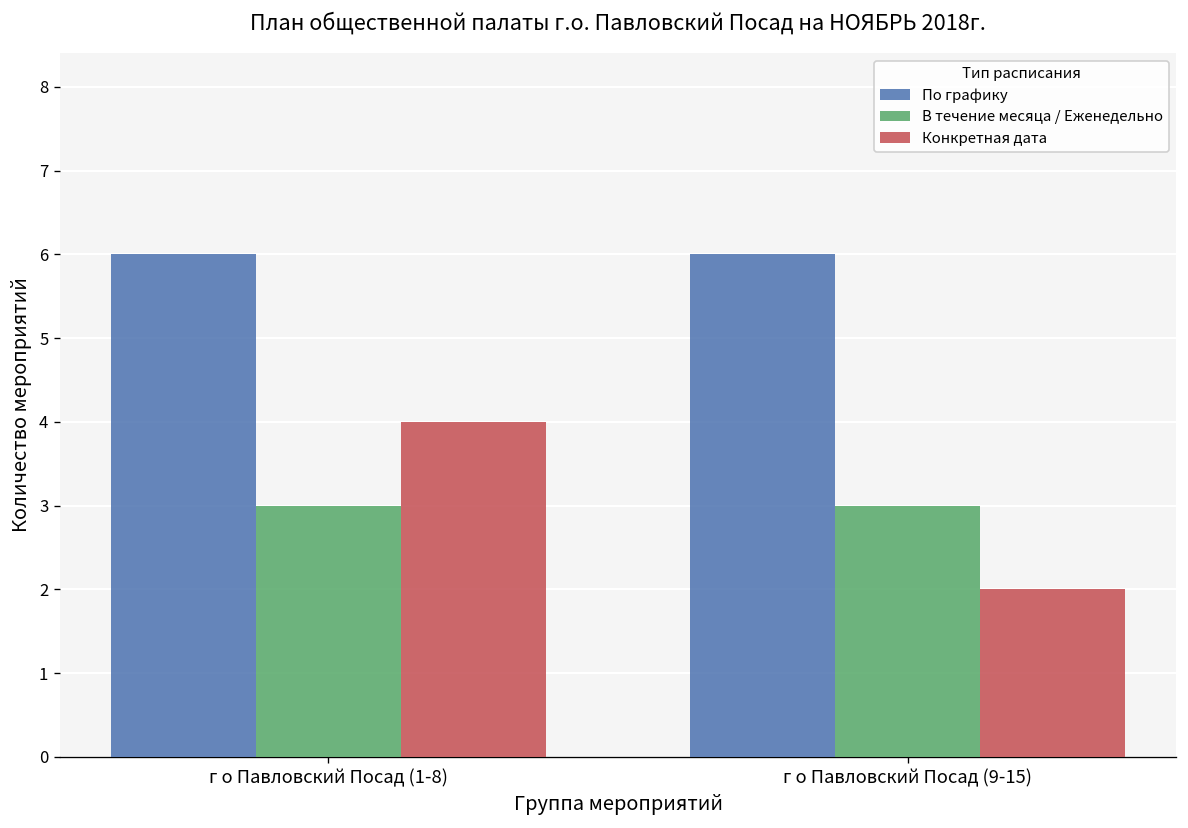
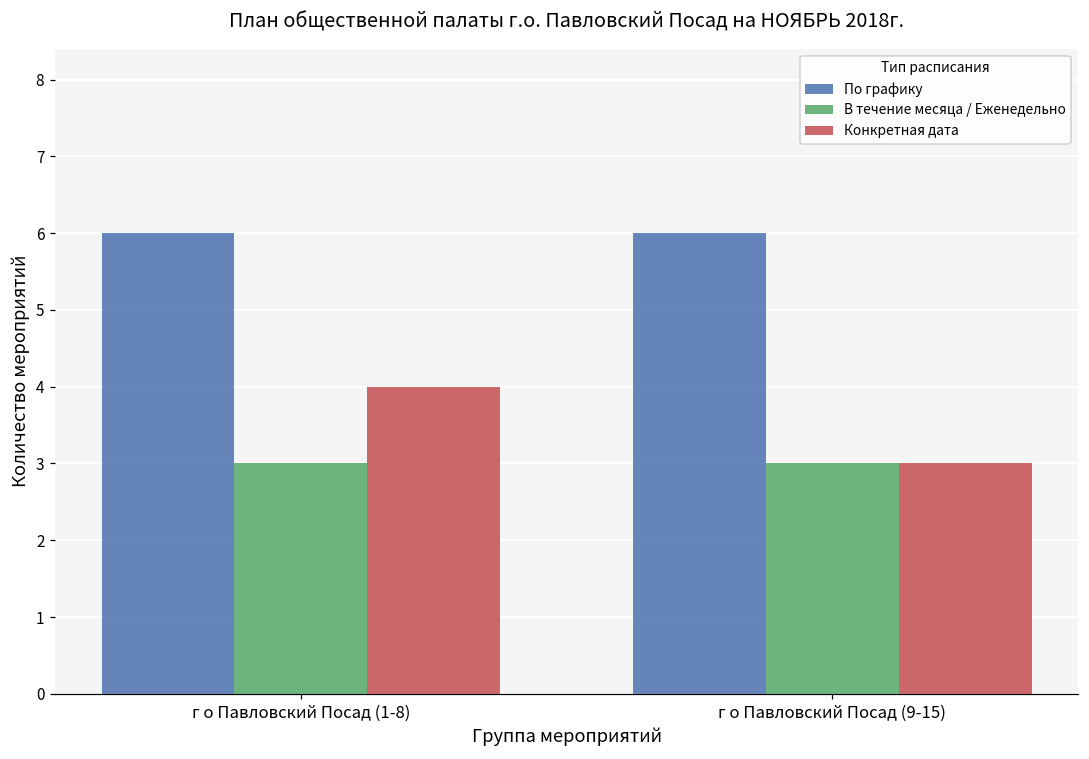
Конкретная дата, г о Павловский Посад (9-15): 2 -> 3
